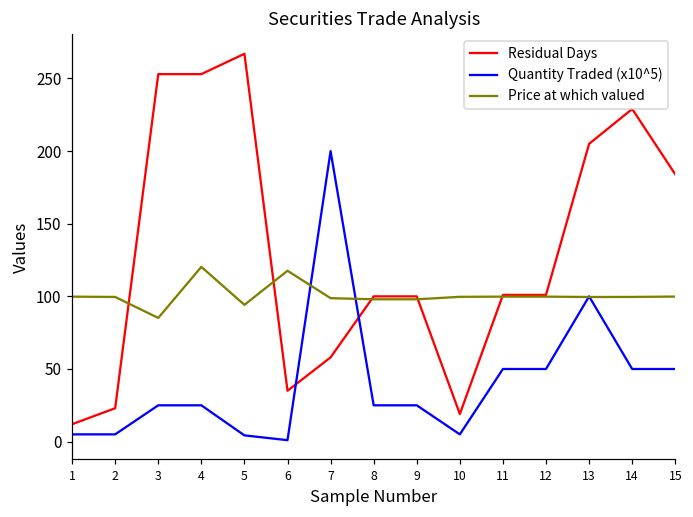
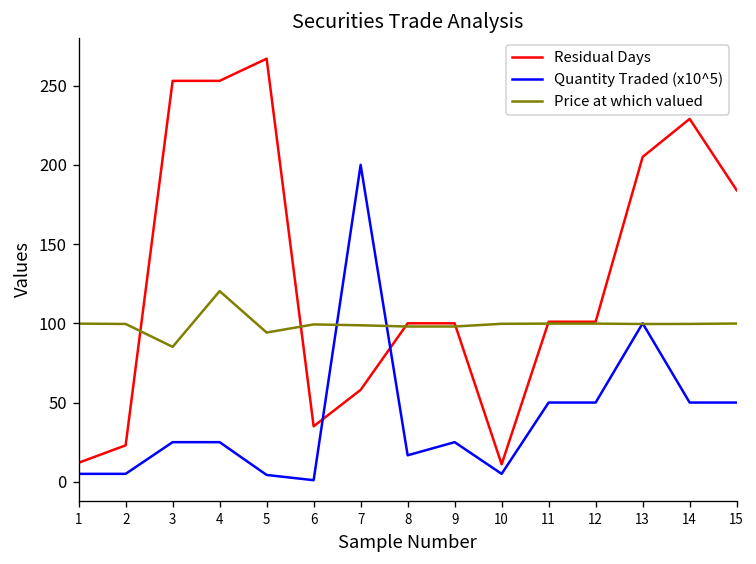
Price at which valued, 6: 118 -> 99
Quantity Traded (x10^5), 8: 25 -> 17
Residual Days, 10: 19 -> 11
